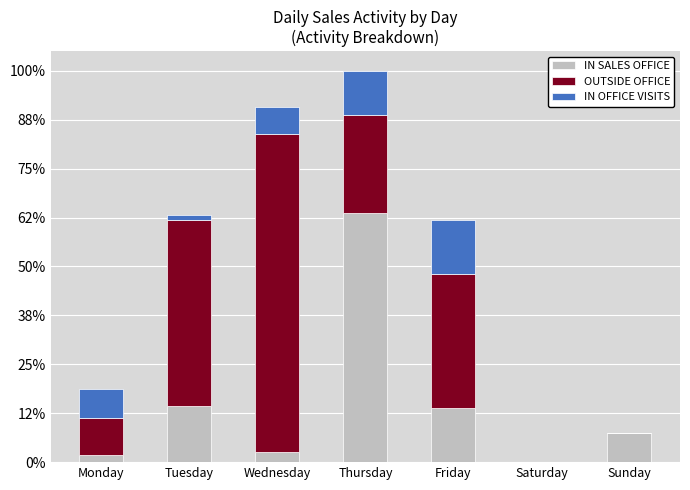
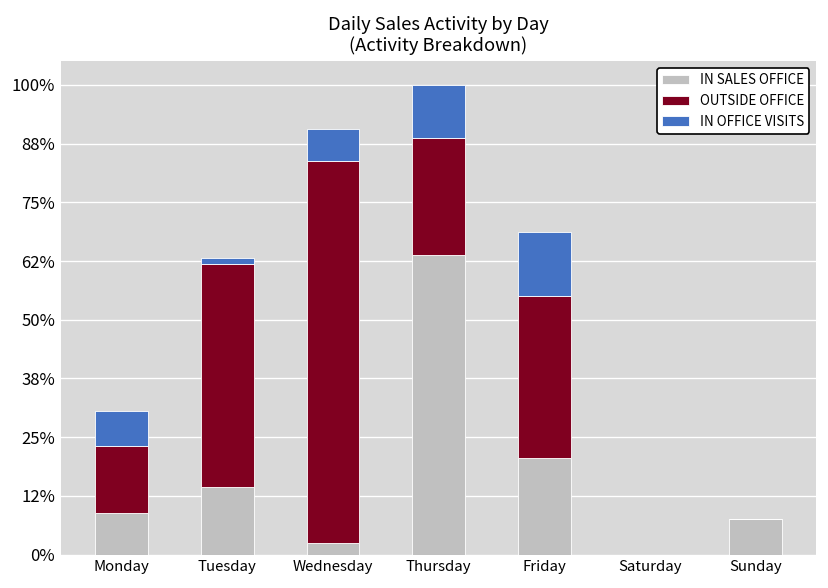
IN SALES OFFICE, Monday: 2% -> 9%
OUTSIDE OFFICE, Monday: 9% -> 14%
IN SALES OFFICE, Friday: 14% -> 21%
